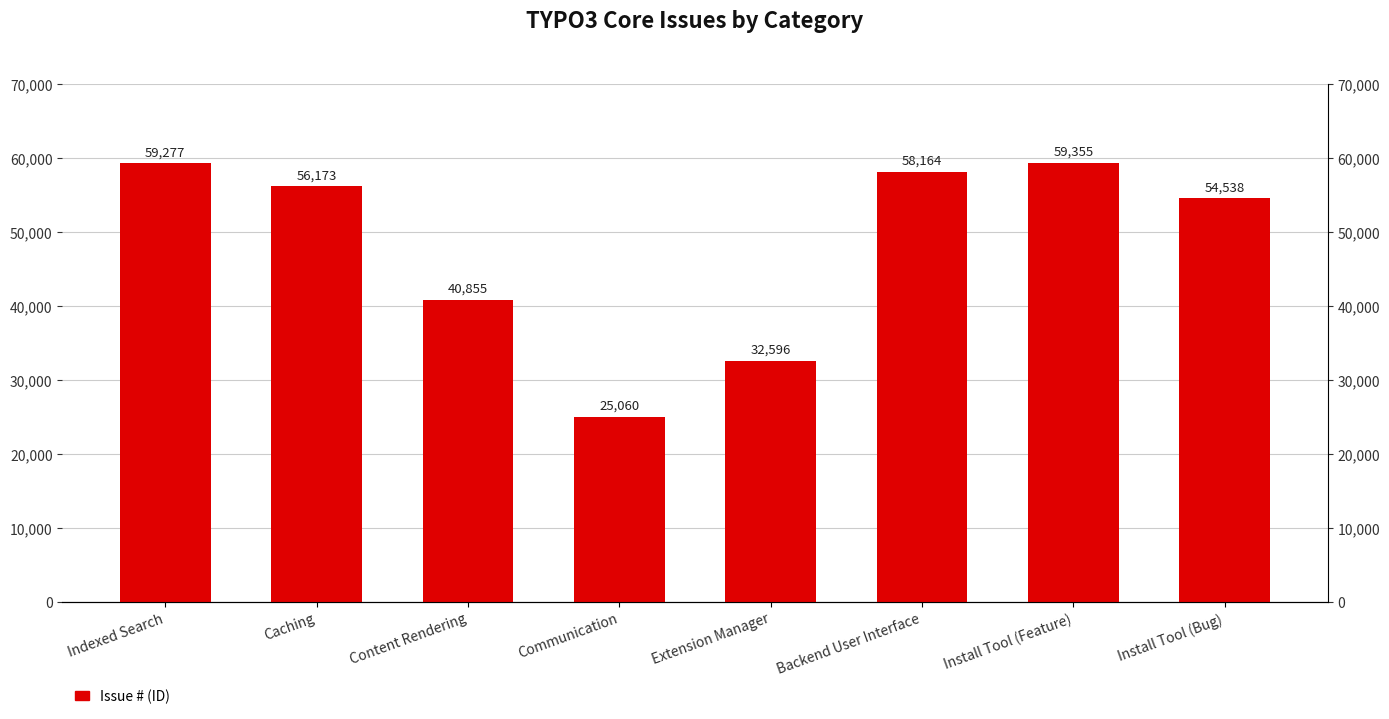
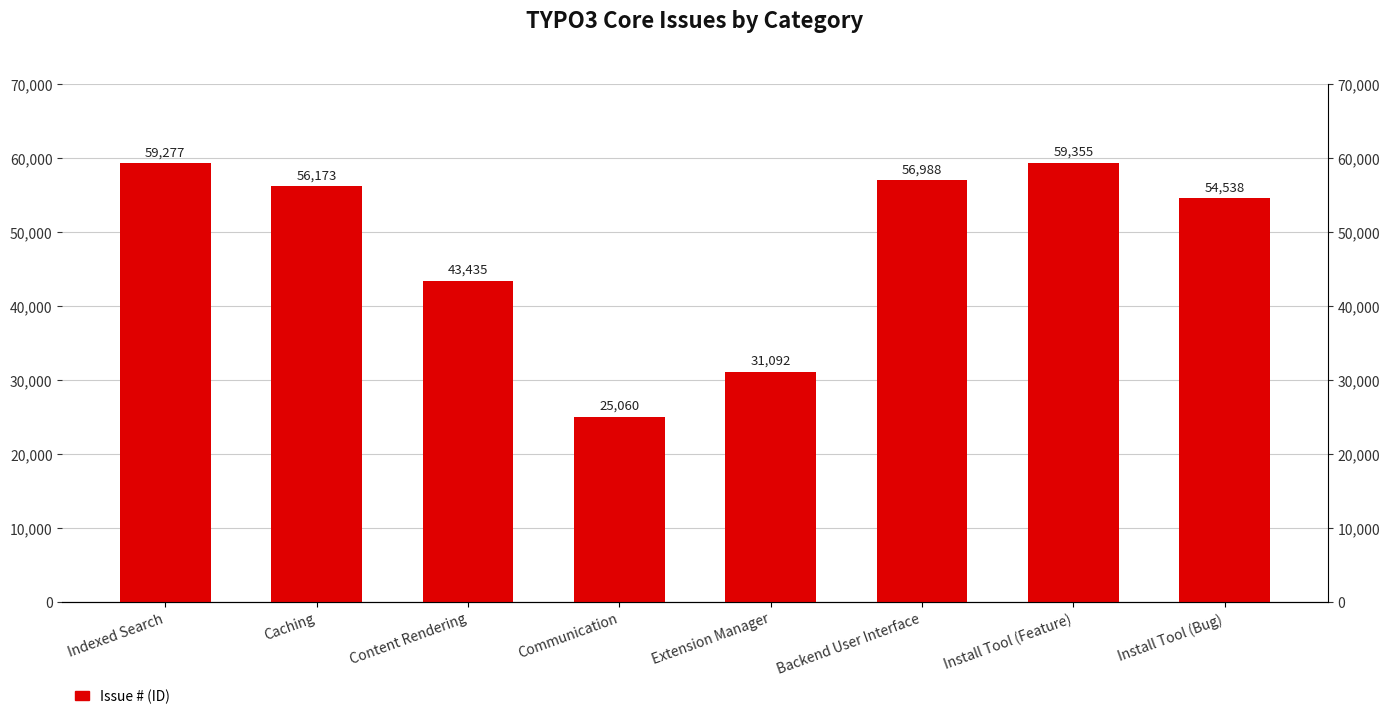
Content Rendering: 40,855 -> 43,435
Extension Manager: 32,596 -> 31,092
Backend User Interface: 58,164 -> 56,988
